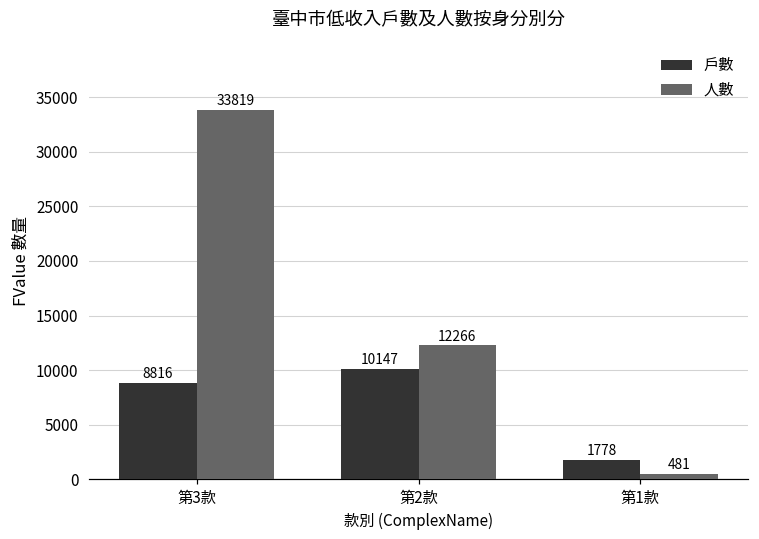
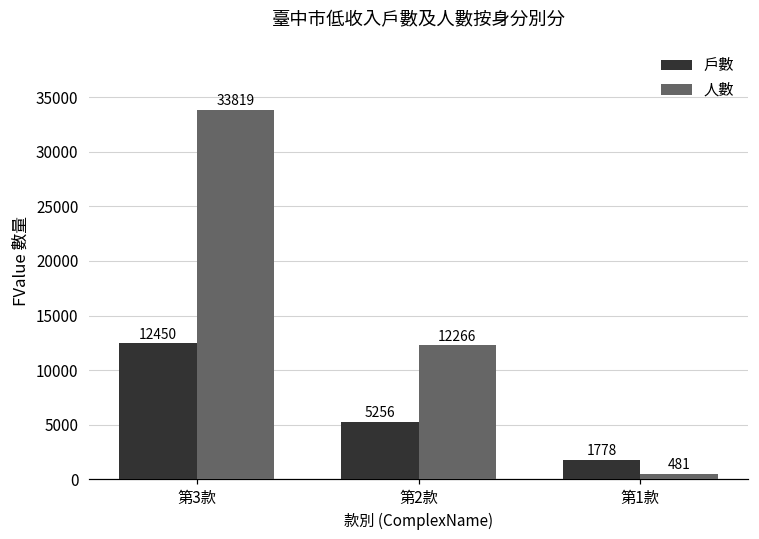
戶數, 第3款: 8816 -> 12450
戶數, 第2款: 10147 -> 5256
